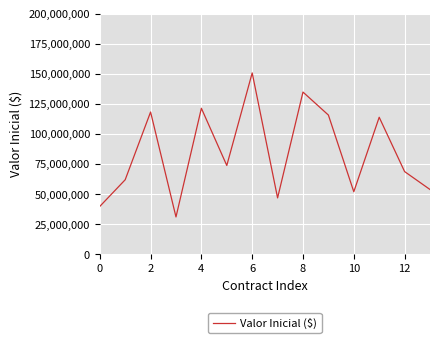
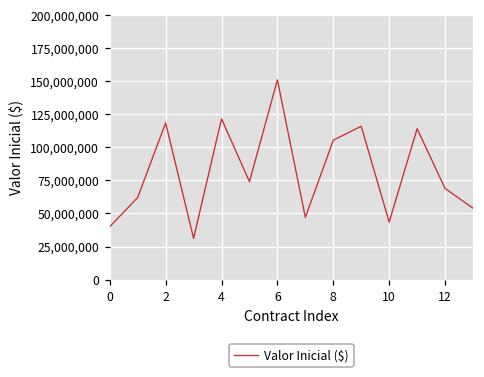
8: 135,000,000 -> 105,000,000
10: 52,000,000 -> 43,000,000
